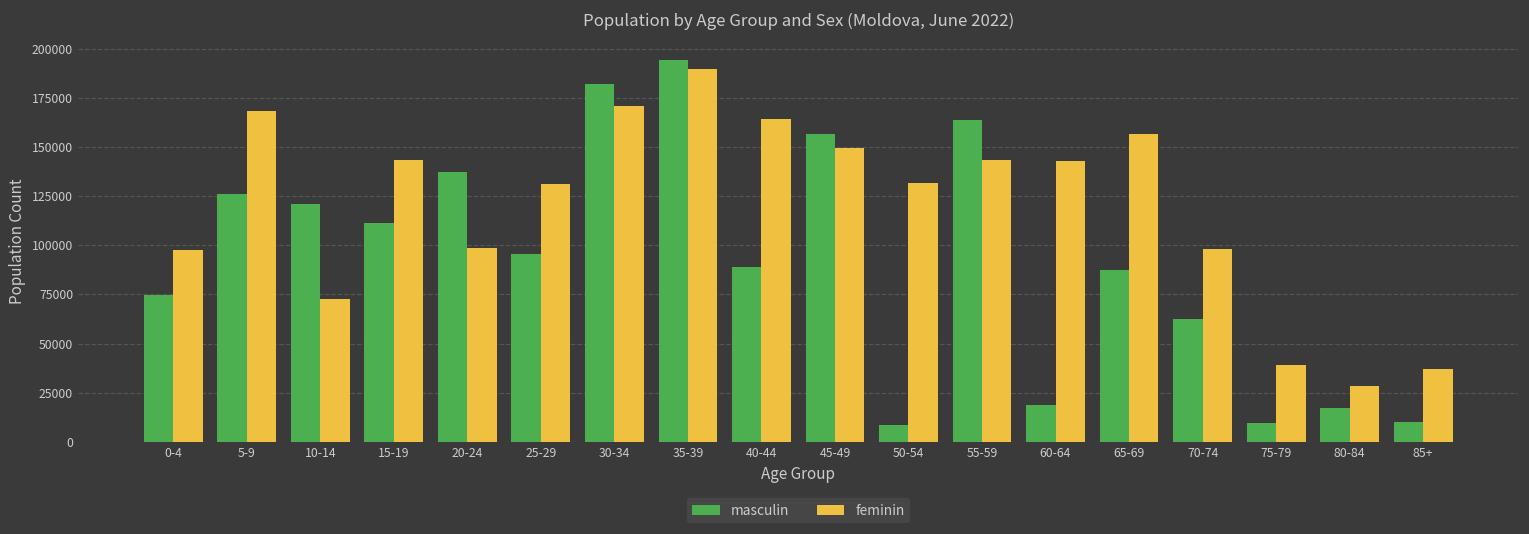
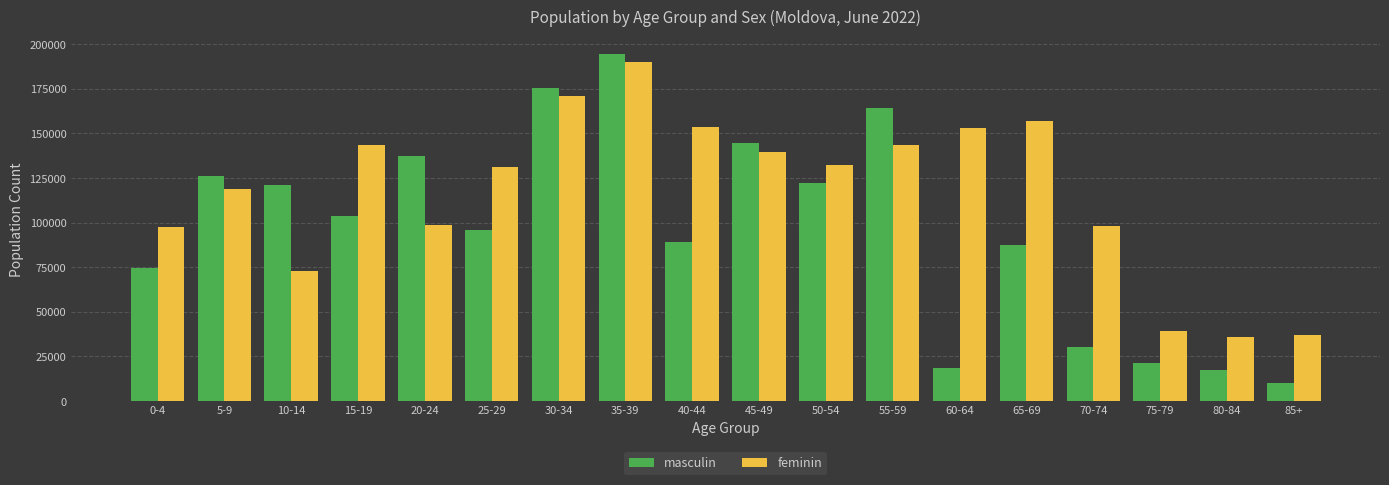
feminin, 5-9: 168000 -> 119000
masculin, 15-19: 111000 -> 104000
masculin, 30-34: 182000 -> 175000
feminin, 40-44: 164000 -> 154000
masculin, 45-49: 157000 -> 144000
feminin, 45-49: 149000 -> 140000
masculin, 50-54: 9000 -> 122000
feminin, 60-64: 143000 -> 153000
masculin, 70-74: 62000 -> 30000
masculin, 75-79: 9000 -> 22000
feminin, 80-84: 29000 -> 36000
